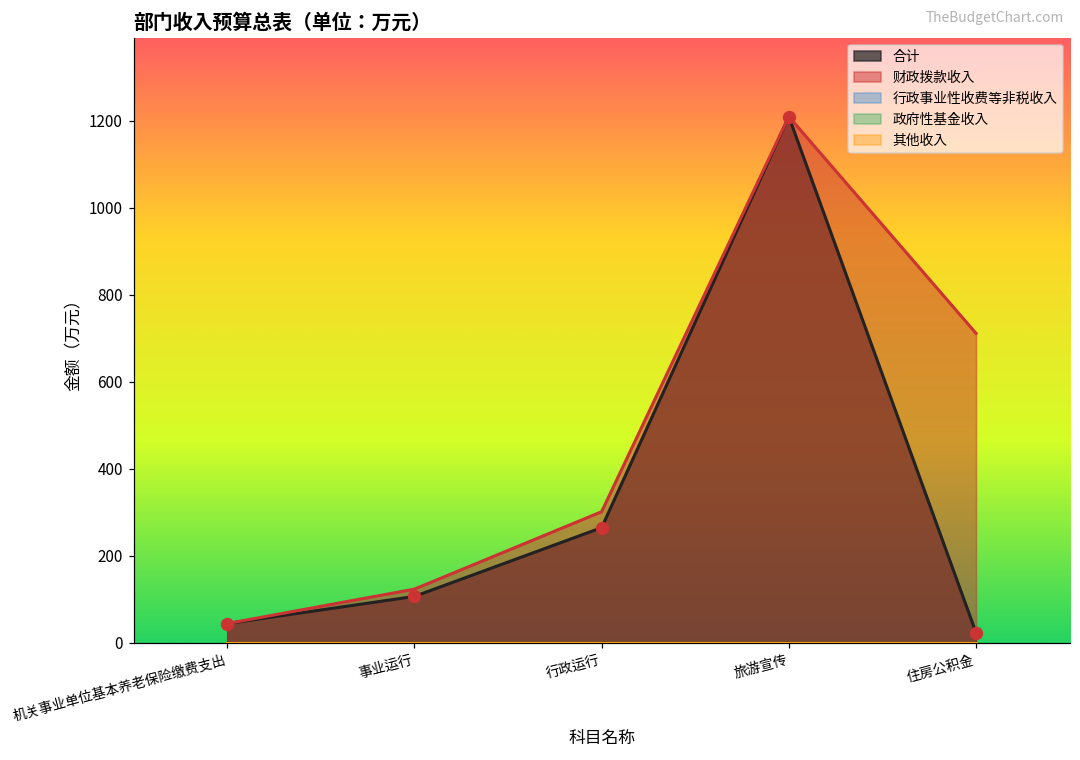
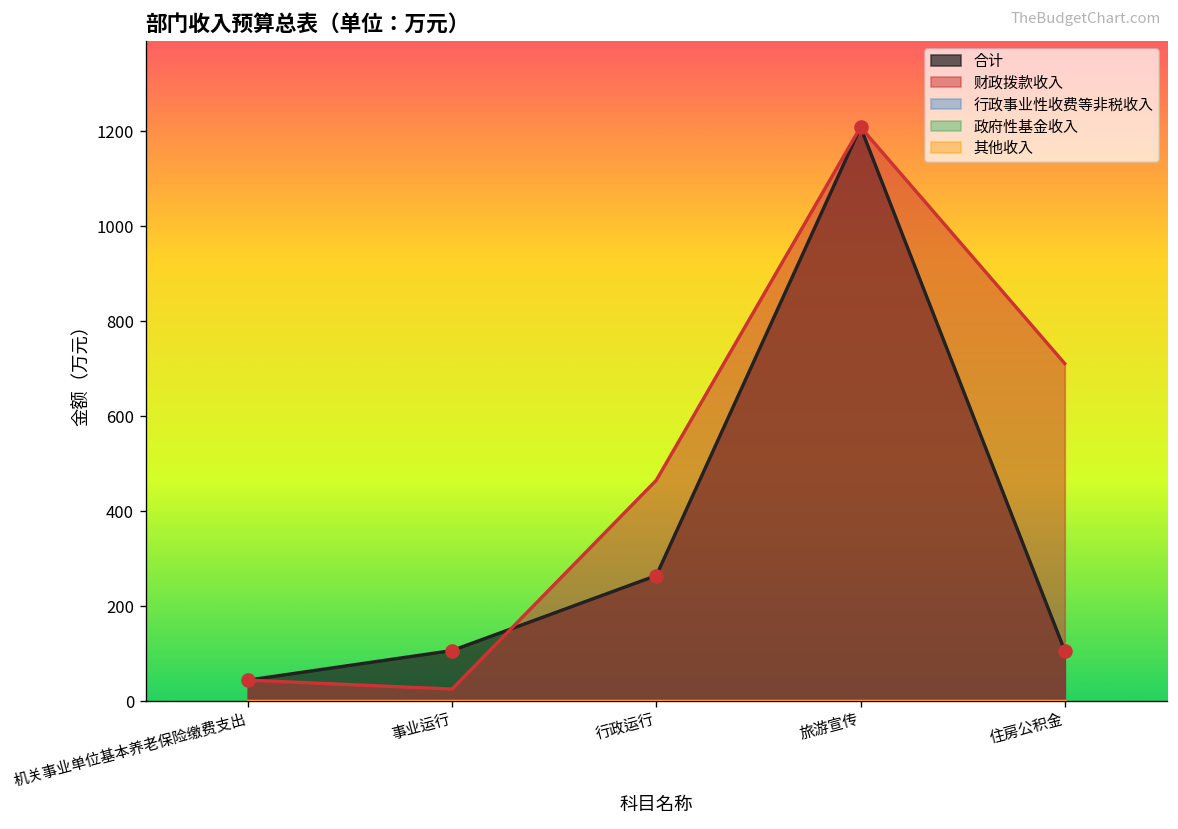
财政拨款收入, 事业运行: 120 -> 30
财政拨款收入, 行政运行: 300 -> 470
合计, 住房公积金: 20 -> 110
